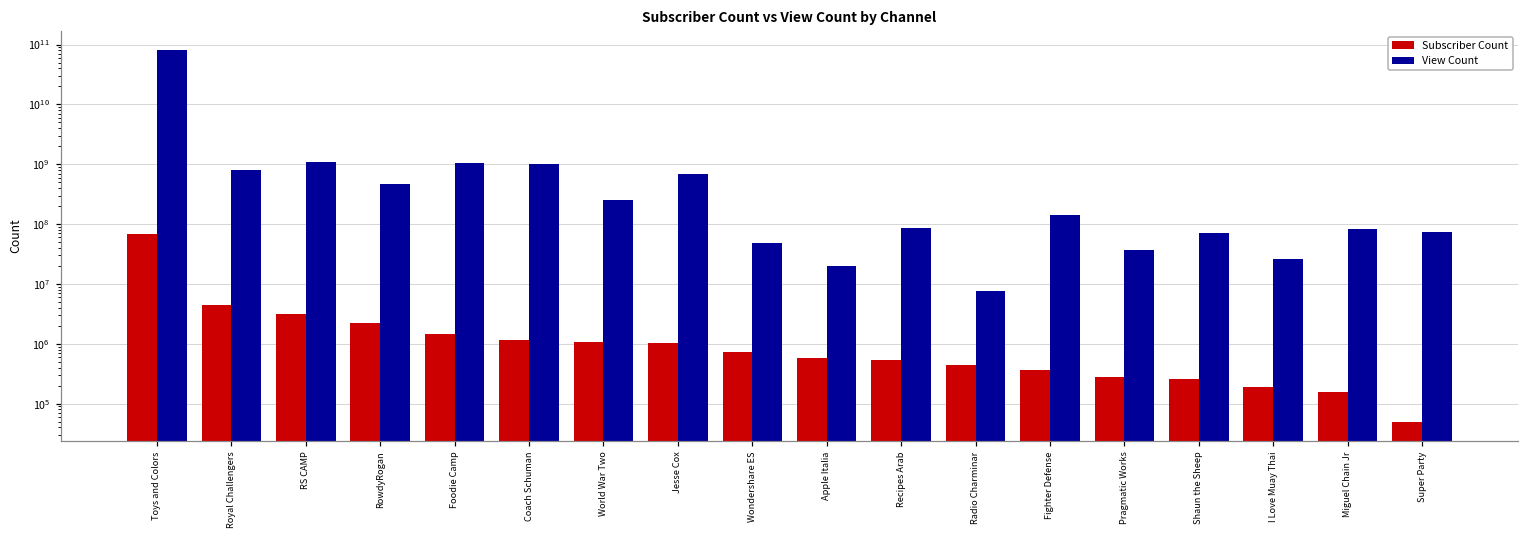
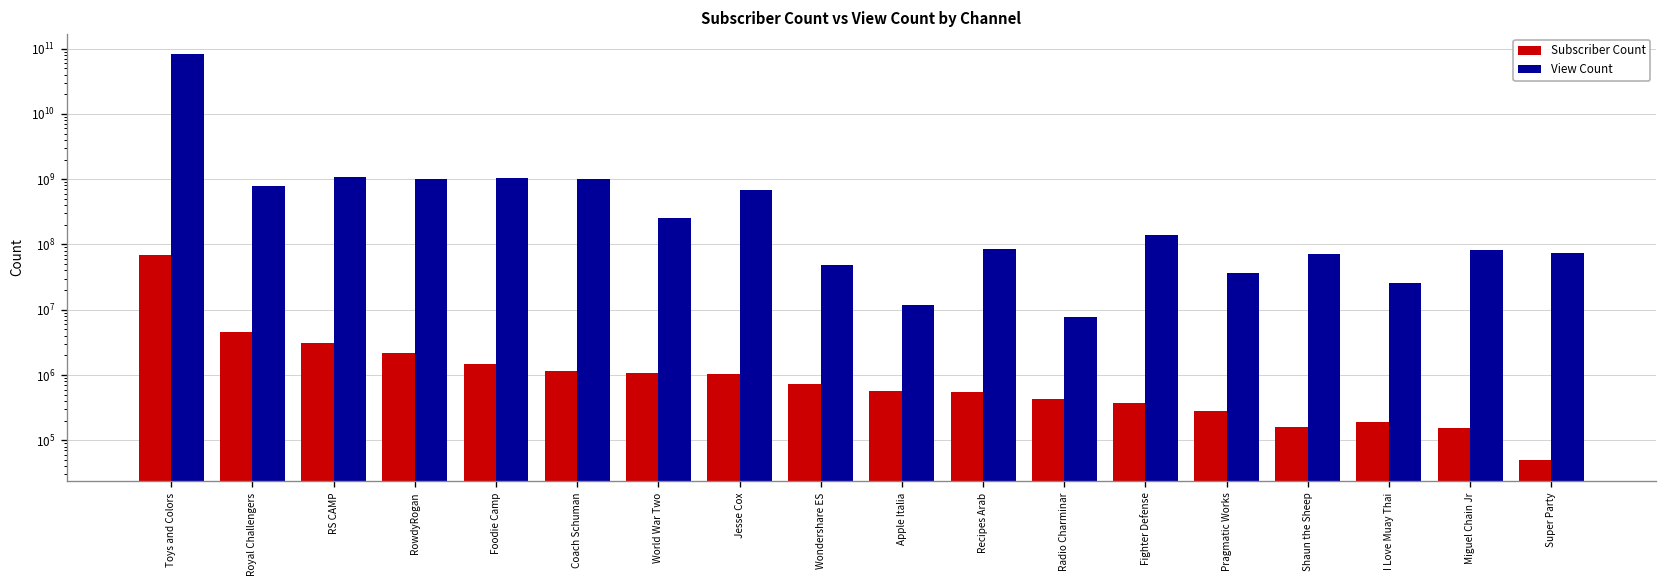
View Count, RowdyRogan: 500000000 -> 1000000000
View Count, Apple Italia: 20000000 -> 12000000
Subscriber Count, Shaun the Sheep: 300000 -> 160000
